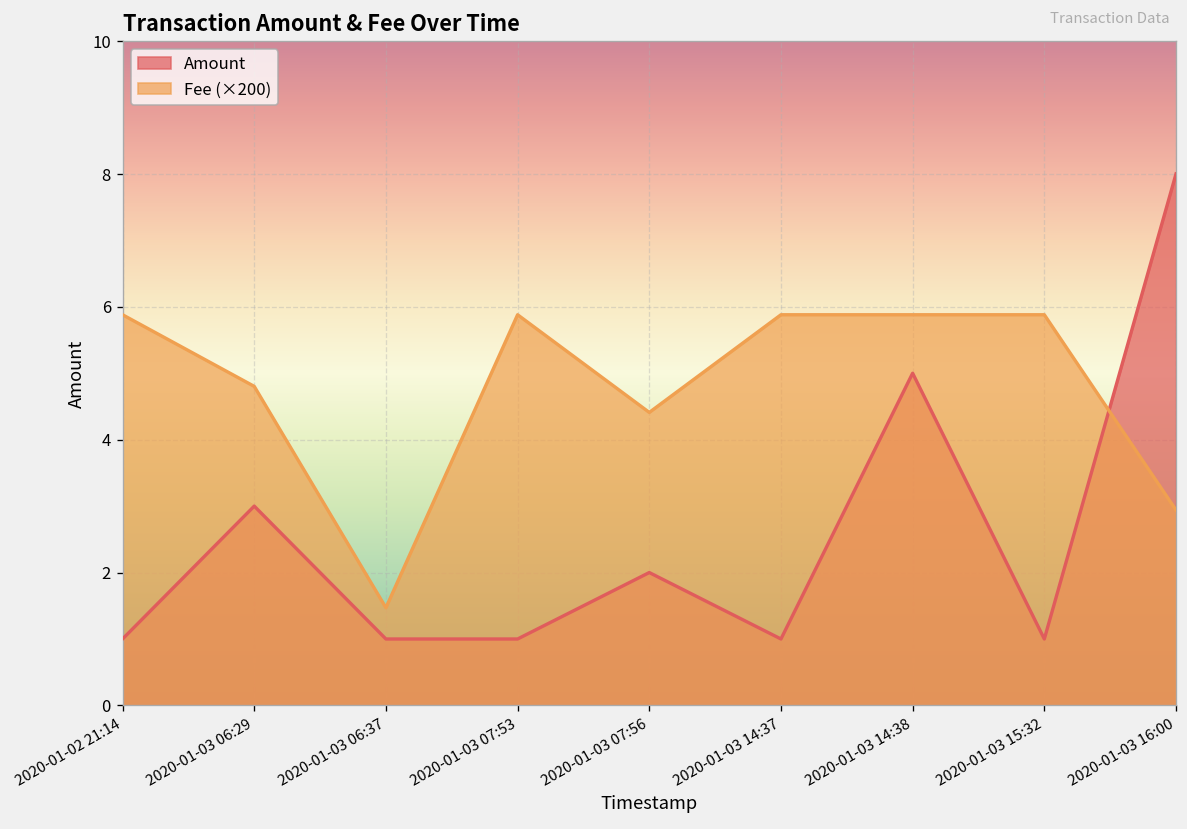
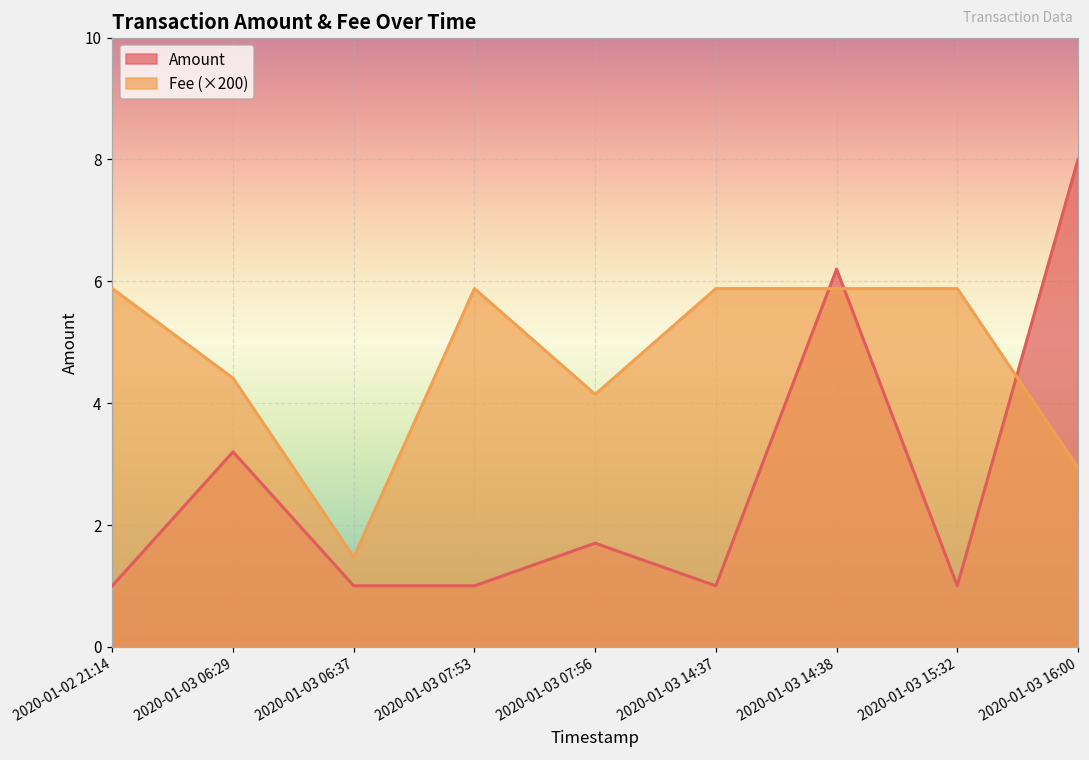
Amount, 2020-01-03 06:29: 3.0 -> 3.2
Fee (×200), 2020-01-03 06:29: 4.8 -> 4.4
Amount, 2020-01-03 07:56: 2.0 -> 1.7
Fee (×200), 2020-01-03 07:56: 4.4 -> 4.1
Amount, 2020-01-03 14:38: 5.0 -> 6.2
